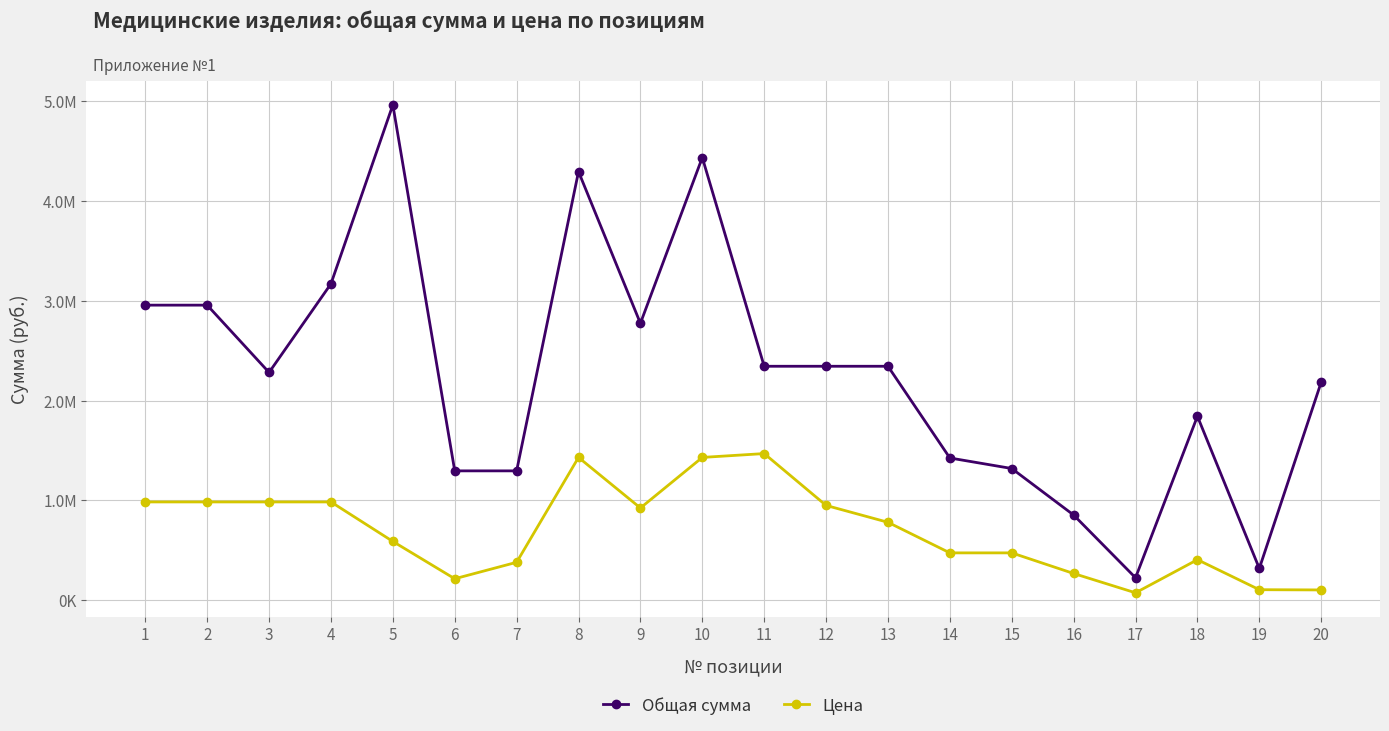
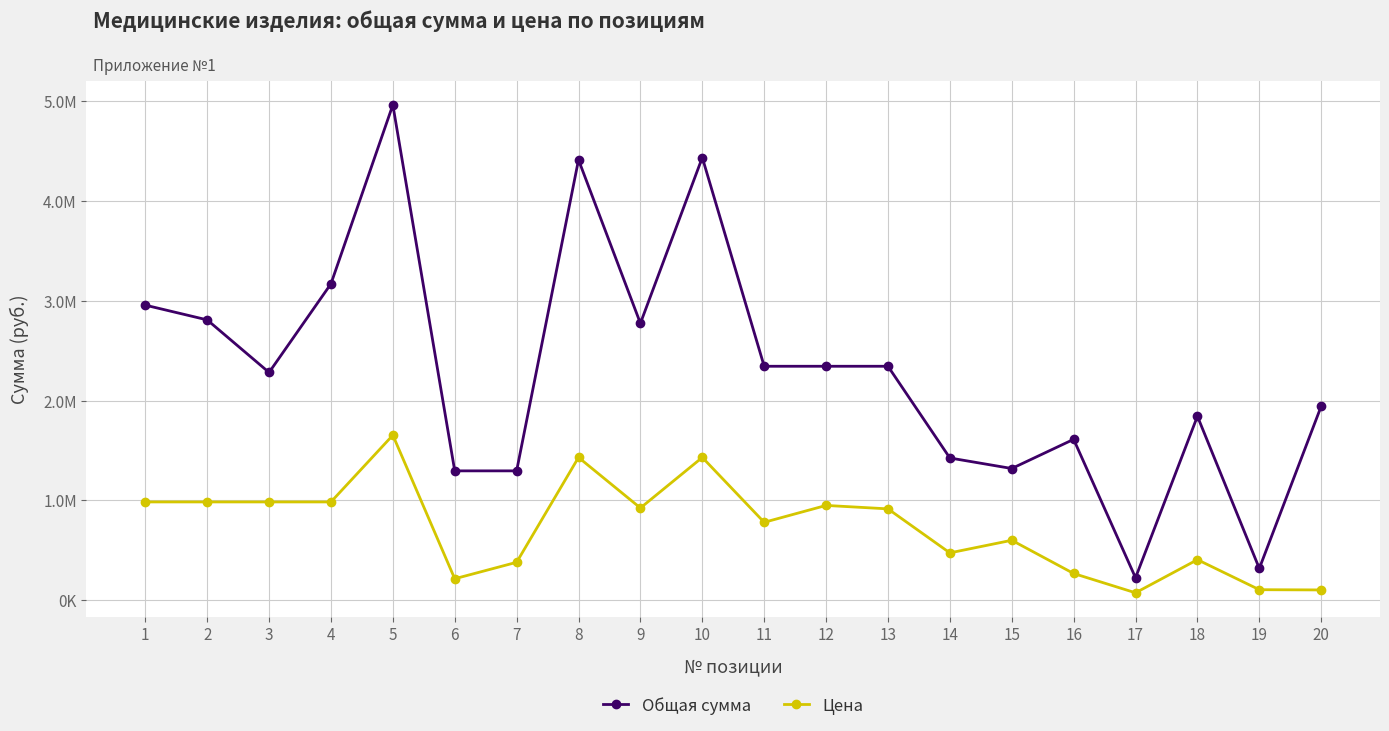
Общая сумма, 2: 3000000 -> 2800000
Цена, 5: 600000 -> 1700000
Общая сумма, 8: 4300000 -> 4400000
Цена, 11: 1500000 -> 800000
Цена, 13: 800000 -> 900000
Цена, 15: 500000 -> 600000
Общая сумма, 16: 900000 -> 1600000
Общая сумма, 20: 2200000 -> 1900000
